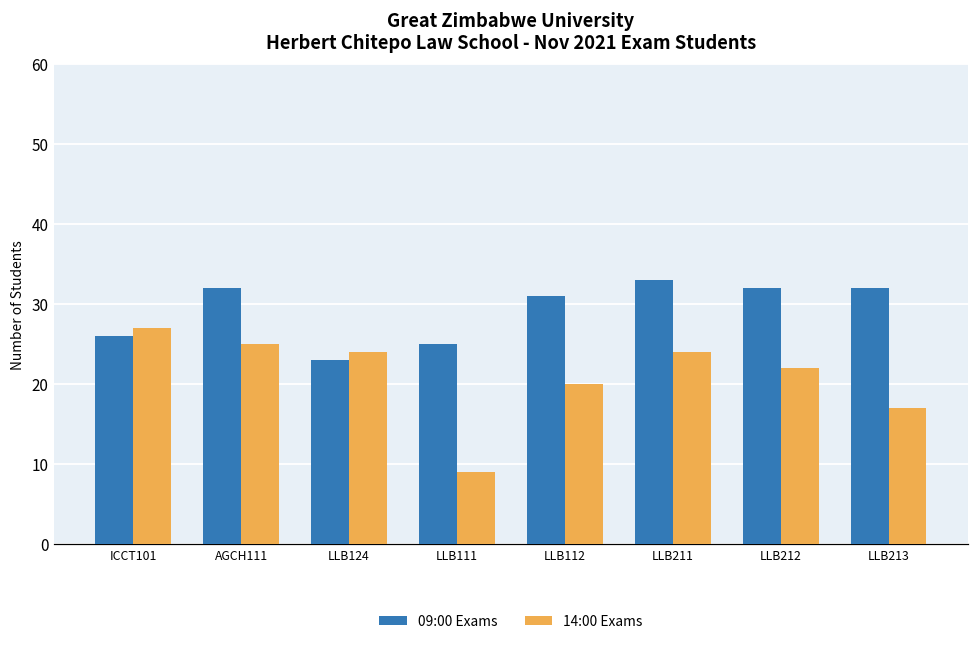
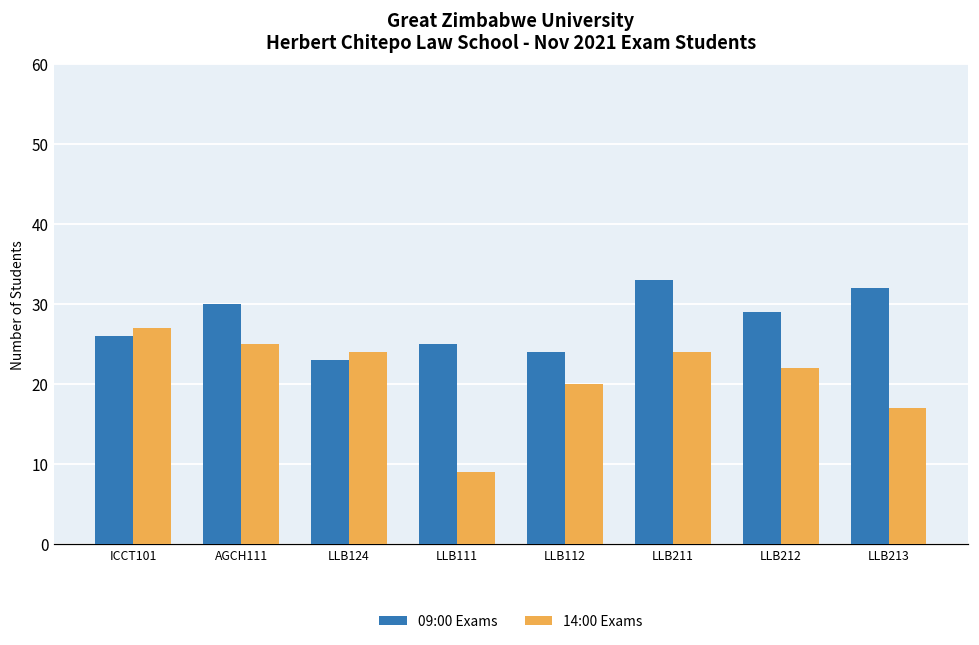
09:00 Exams, AGCH111: 32 -> 30
09:00 Exams, LLB112: 31 -> 24
09:00 Exams, LLB212: 32 -> 29
